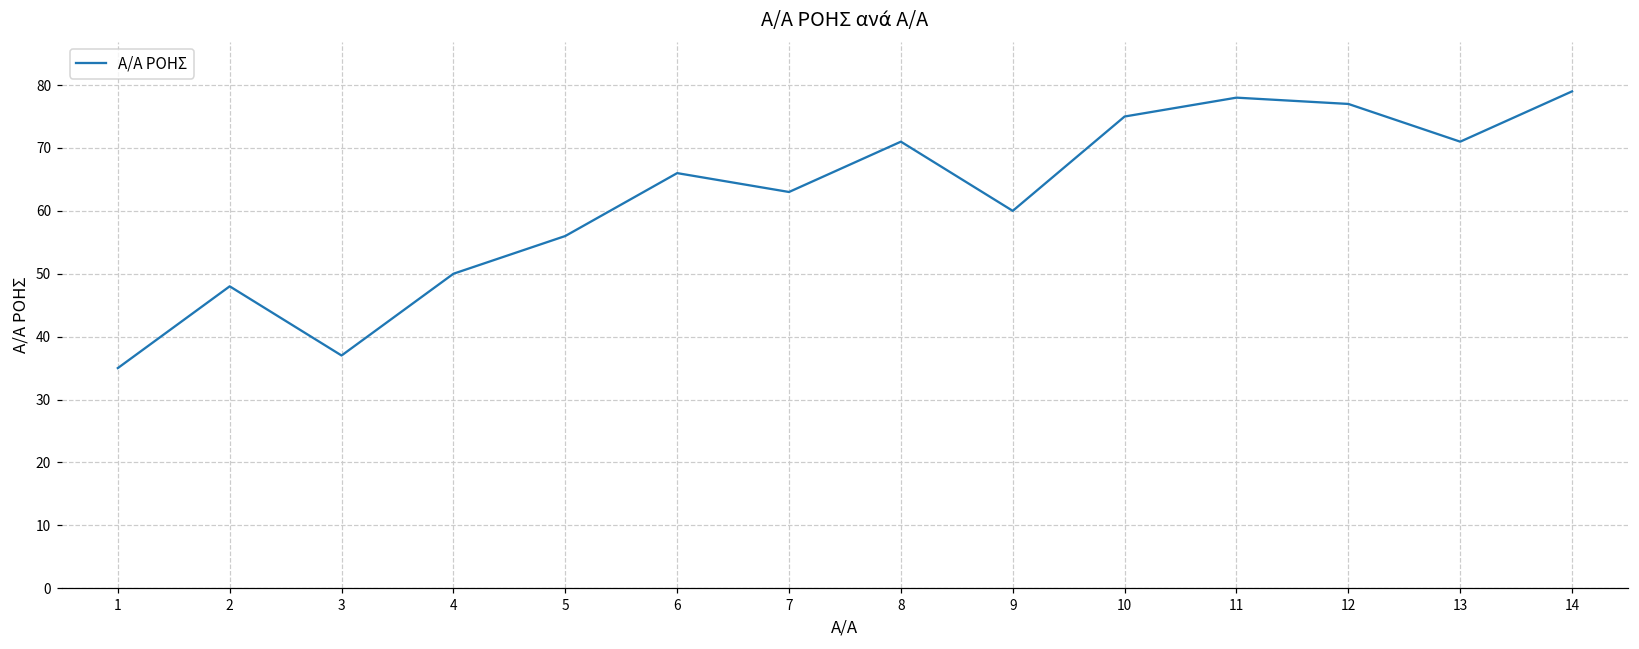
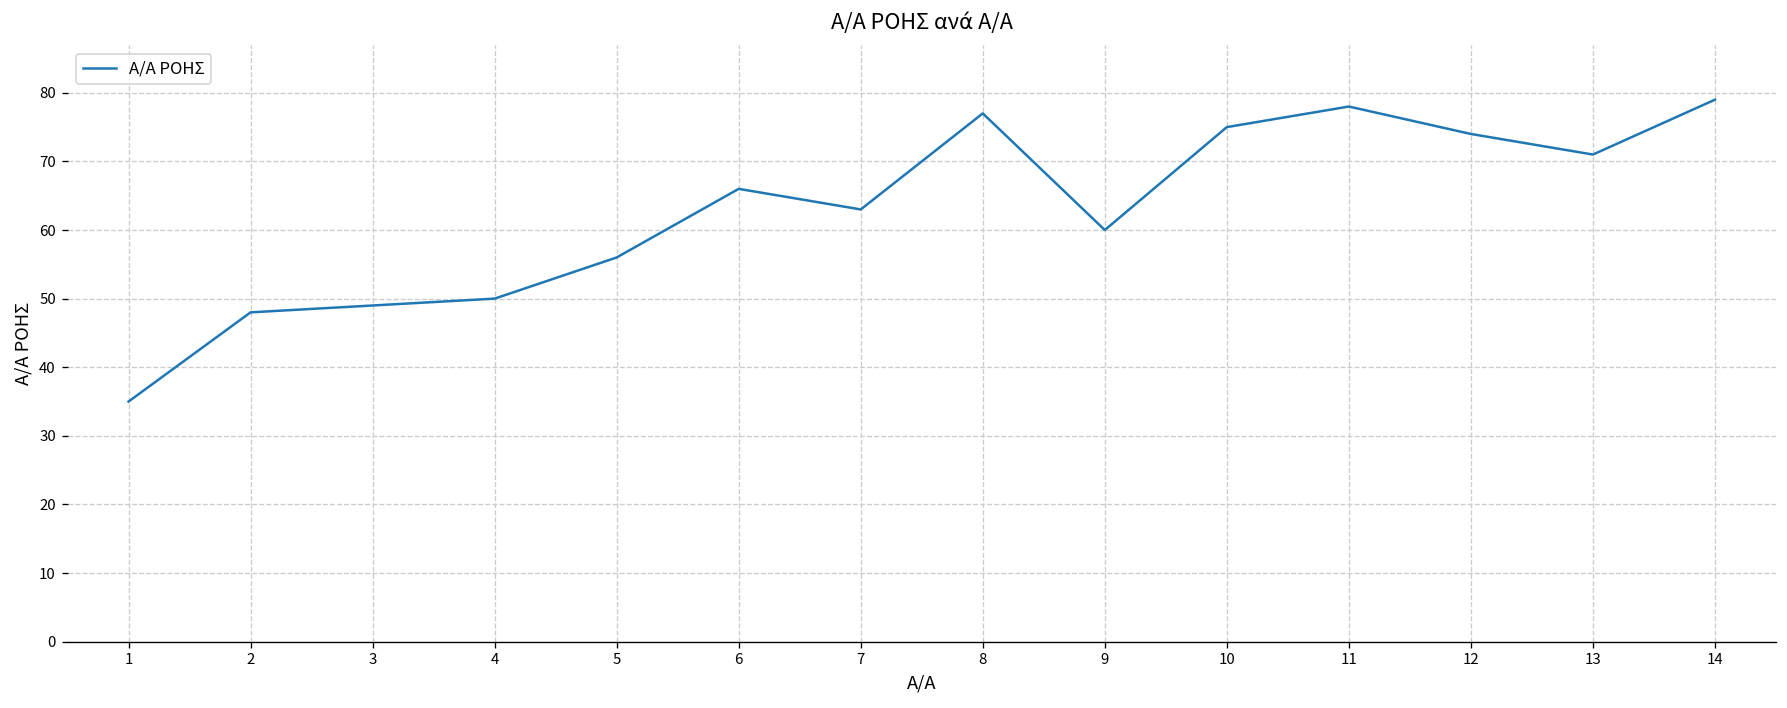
3: 37 -> 49
8: 71 -> 77
12: 77 -> 74
